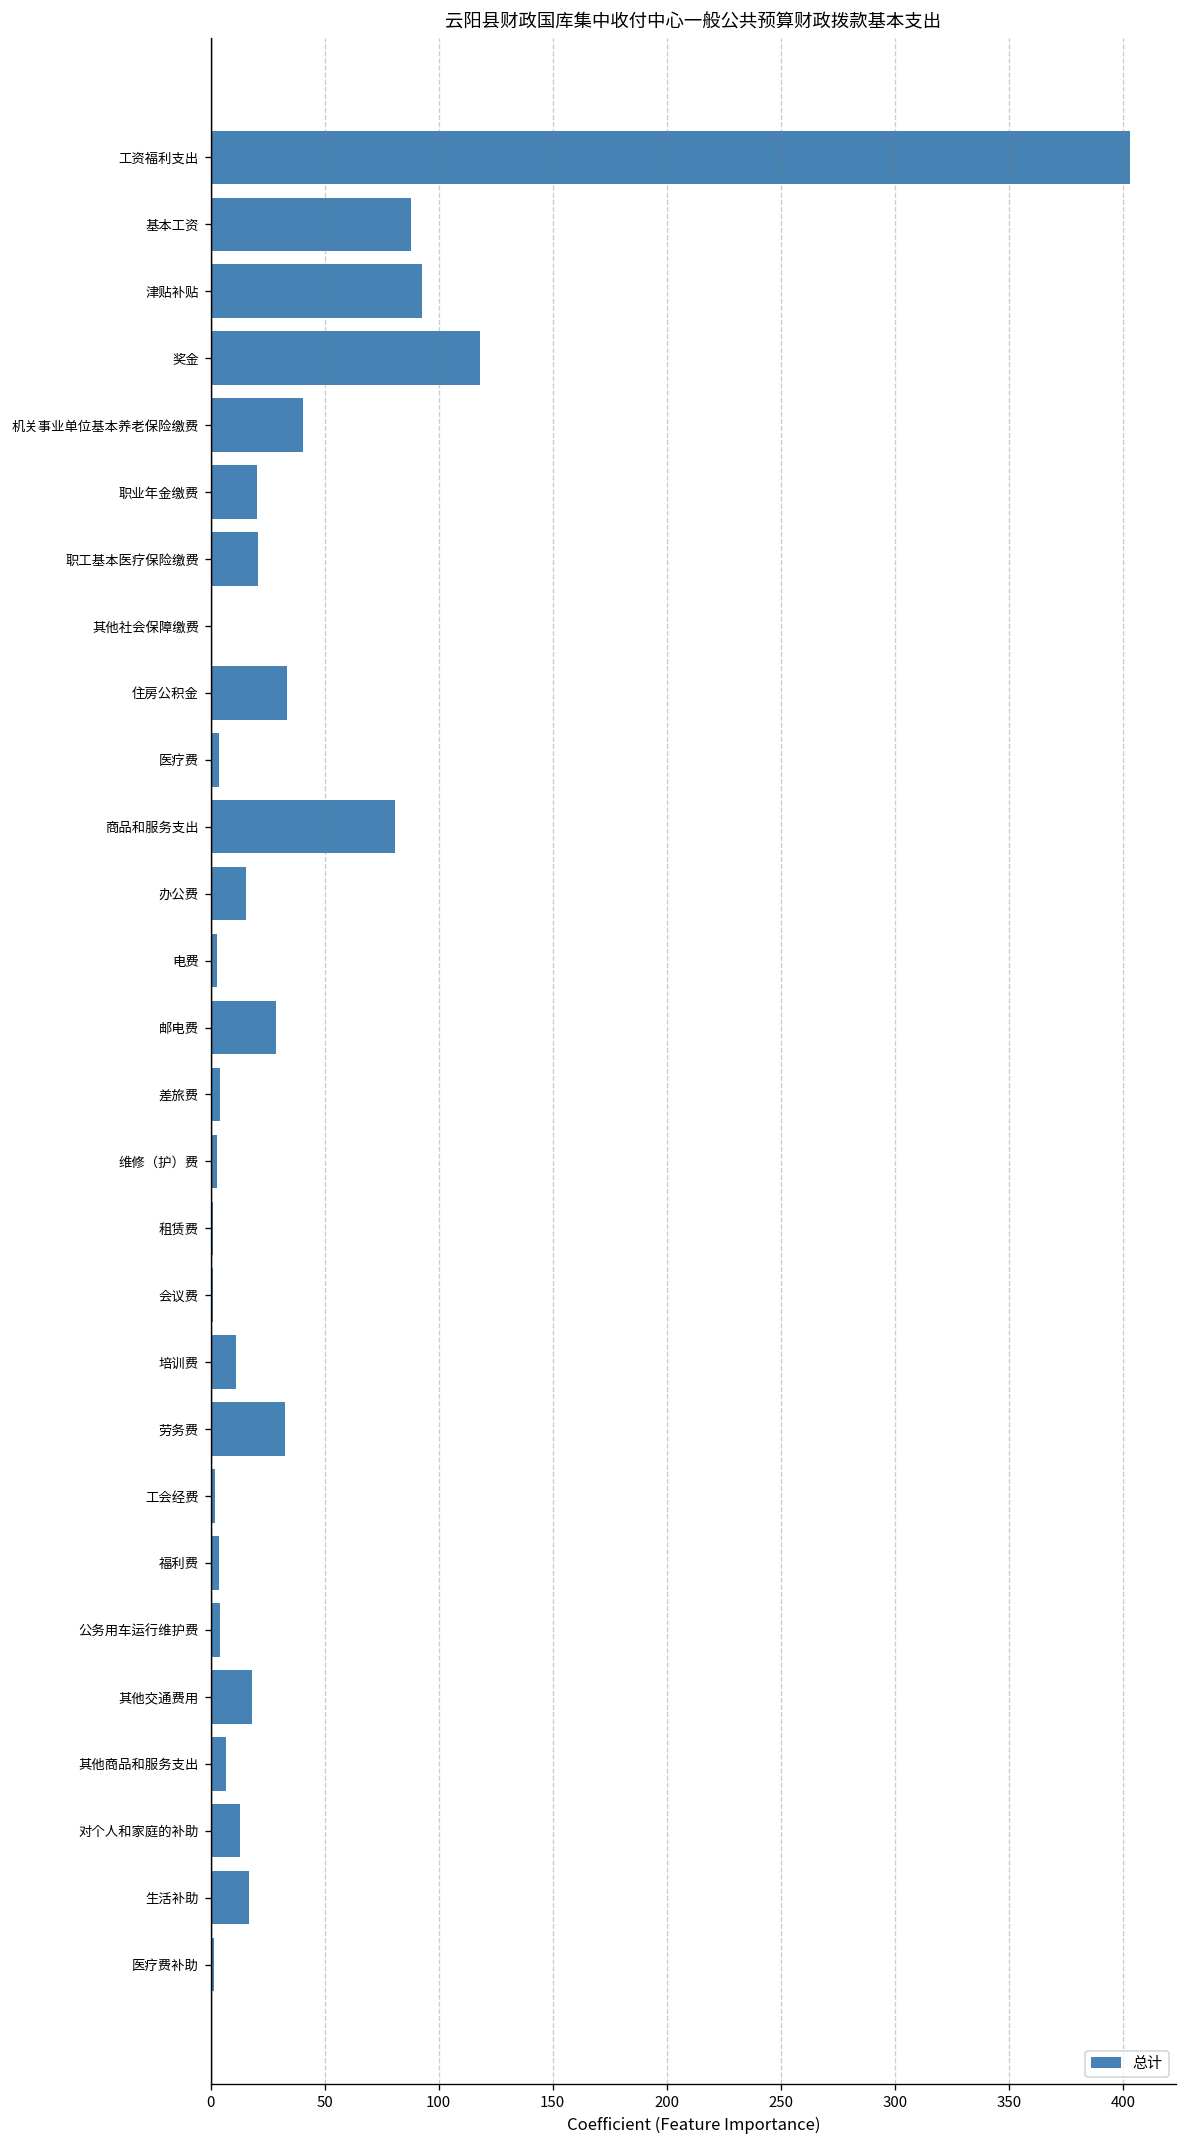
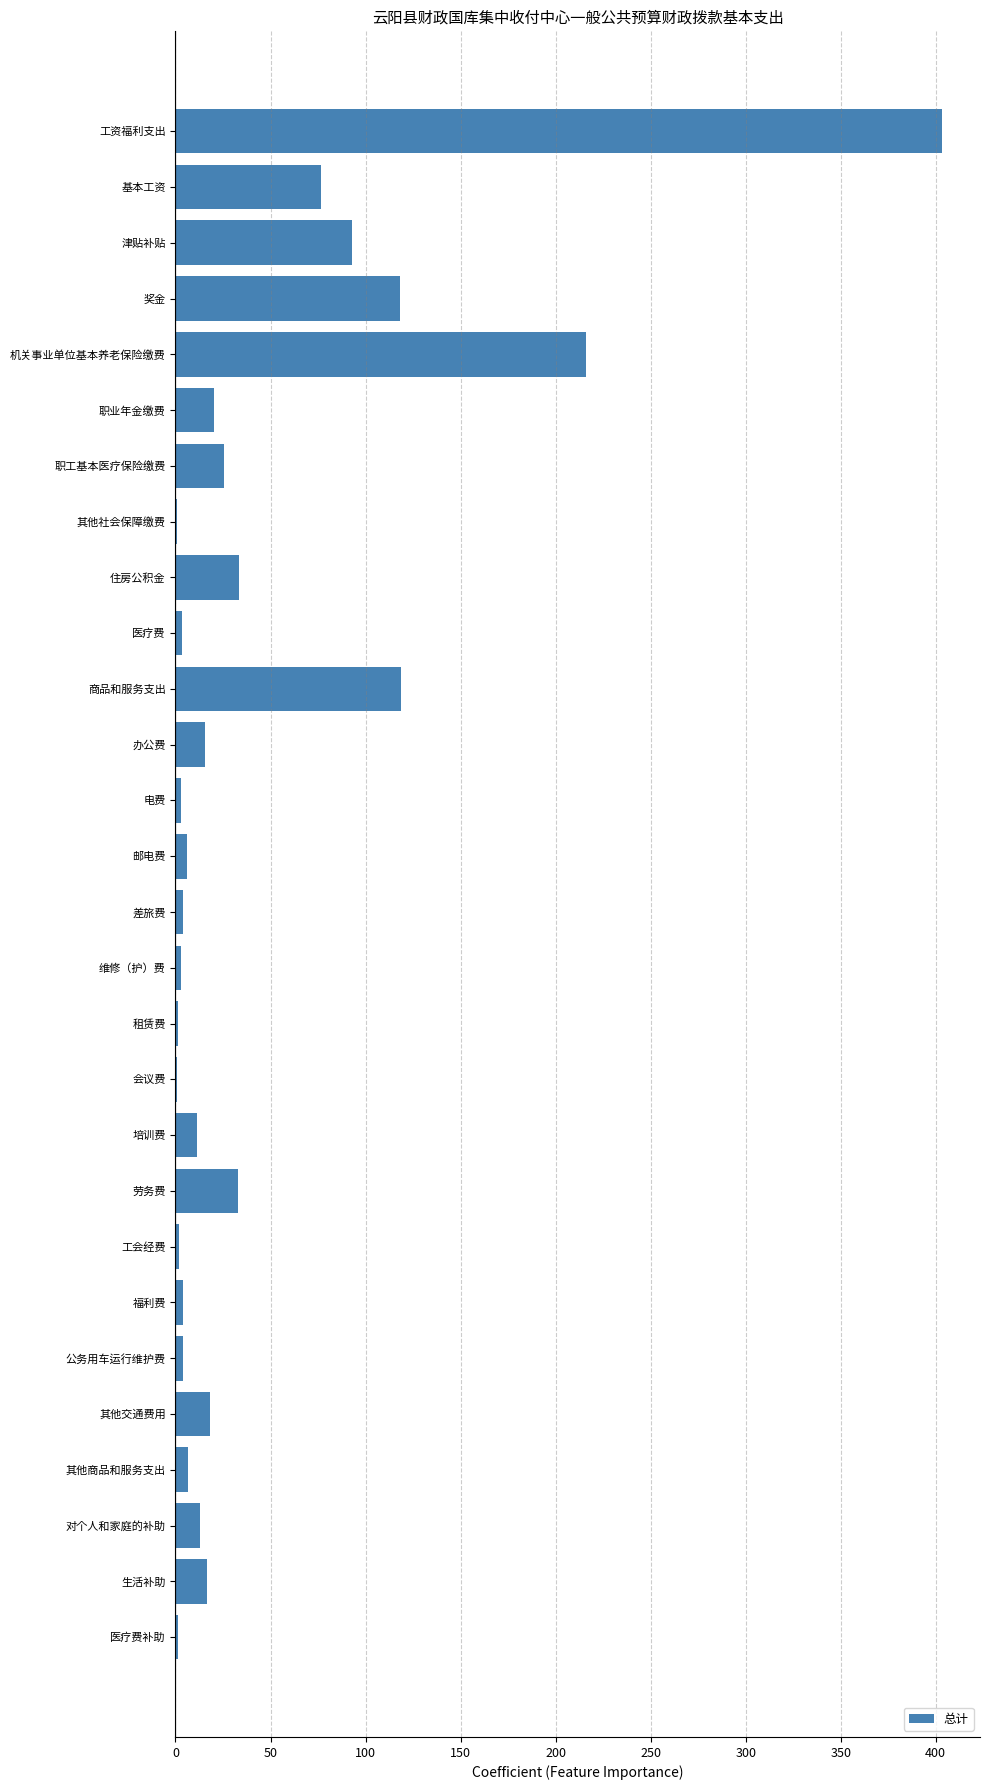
基本工资: 88 -> 77
机关事业单位基本养老保险缴费: 40 -> 216
职工基本医疗保险缴费: 21 -> 25
商品和服务支出: 81 -> 119
邮电费: 29 -> 6
